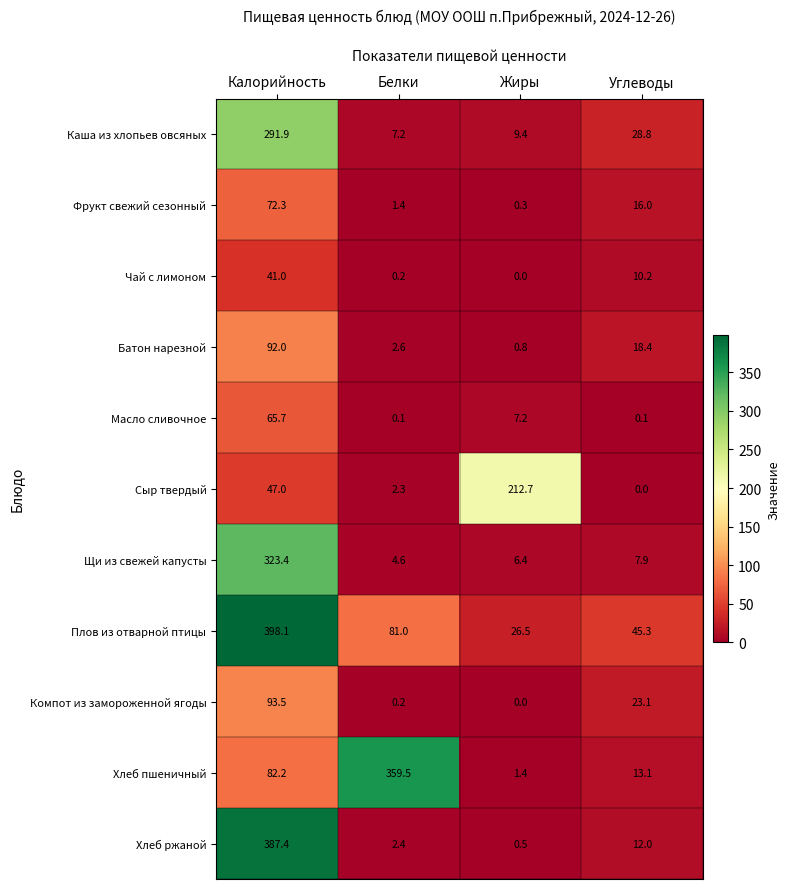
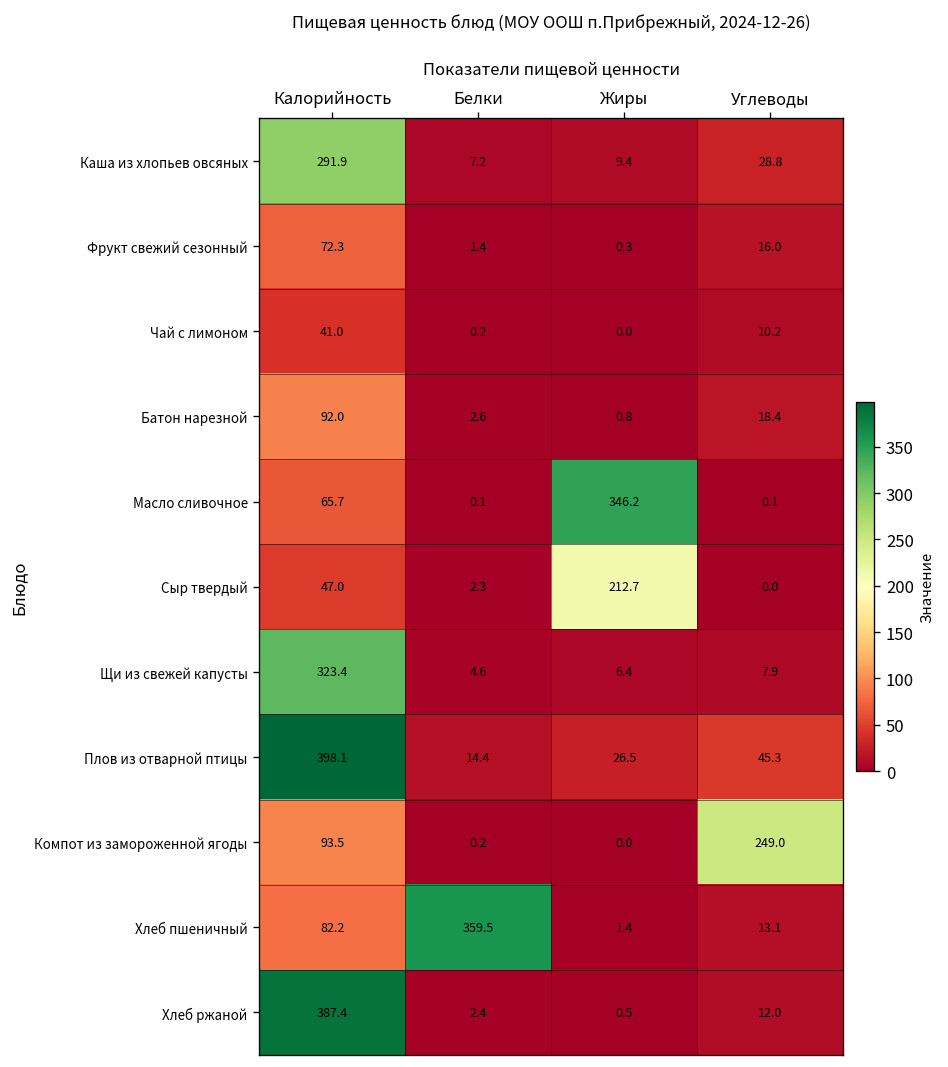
Масло сливочное, Жиры: 7.2 -> 346.2
Плов из отварной птицы, Белки: 81.0 -> 14.4
Компот из замороженной ягоды, Углеводы: 23.1 -> 249.0
